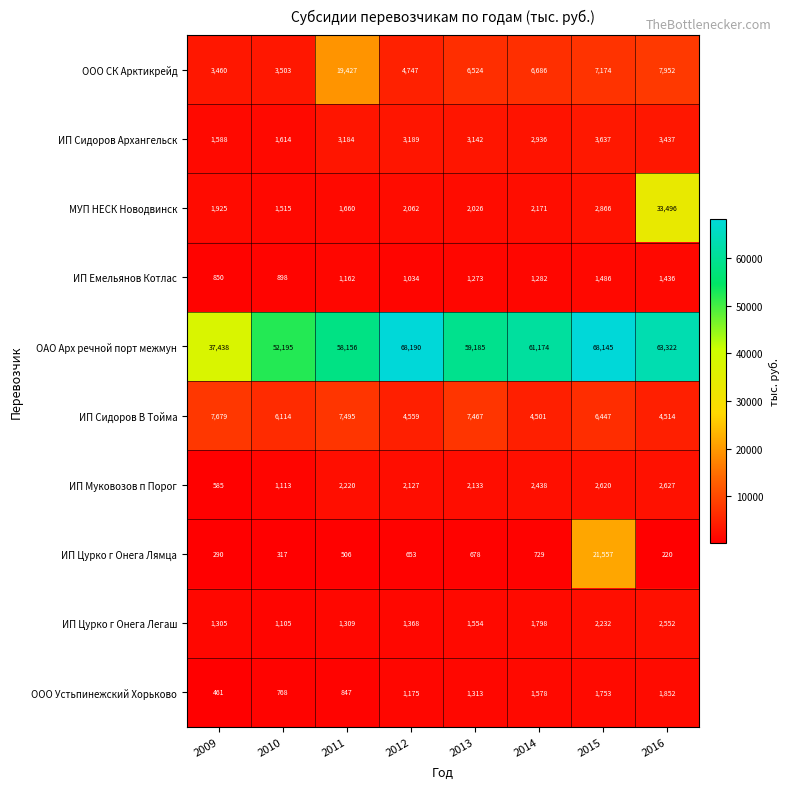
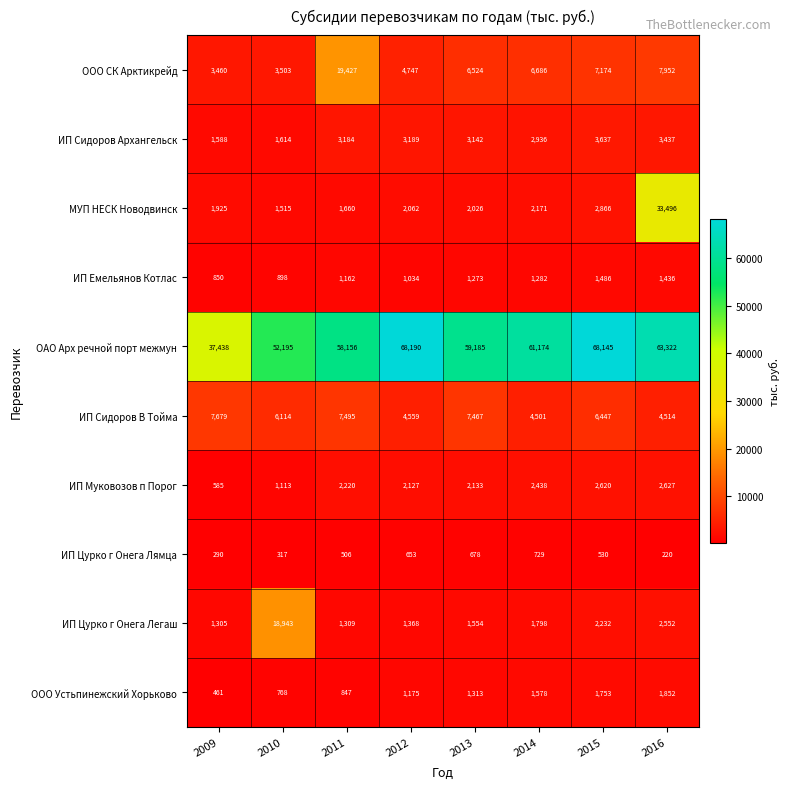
ИП Цурко г Онега Лямца, 2015: 21,557 -> 530
ИП Цурко г Онега Легаш, 2010: 1,105 -> 18,943
